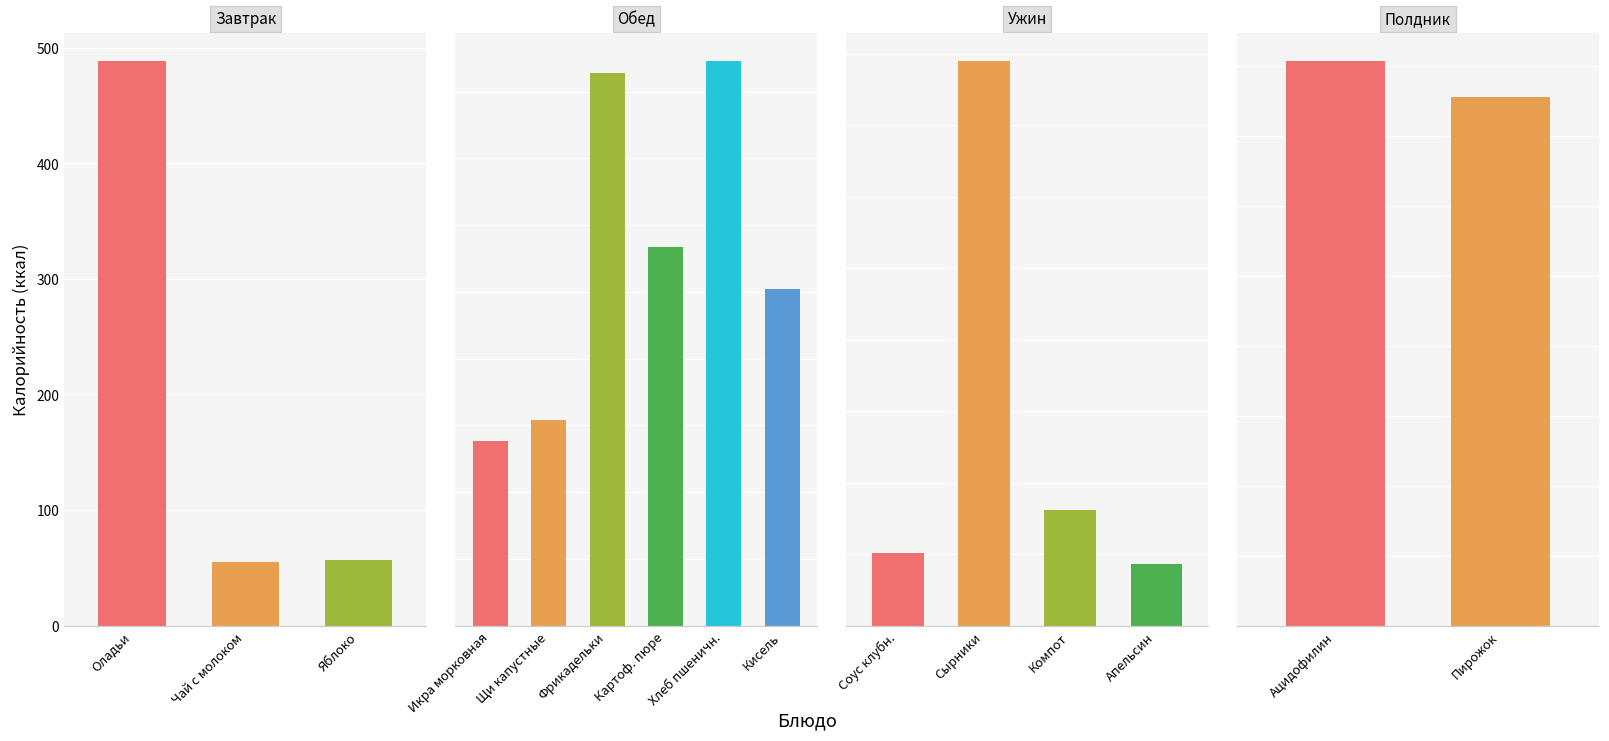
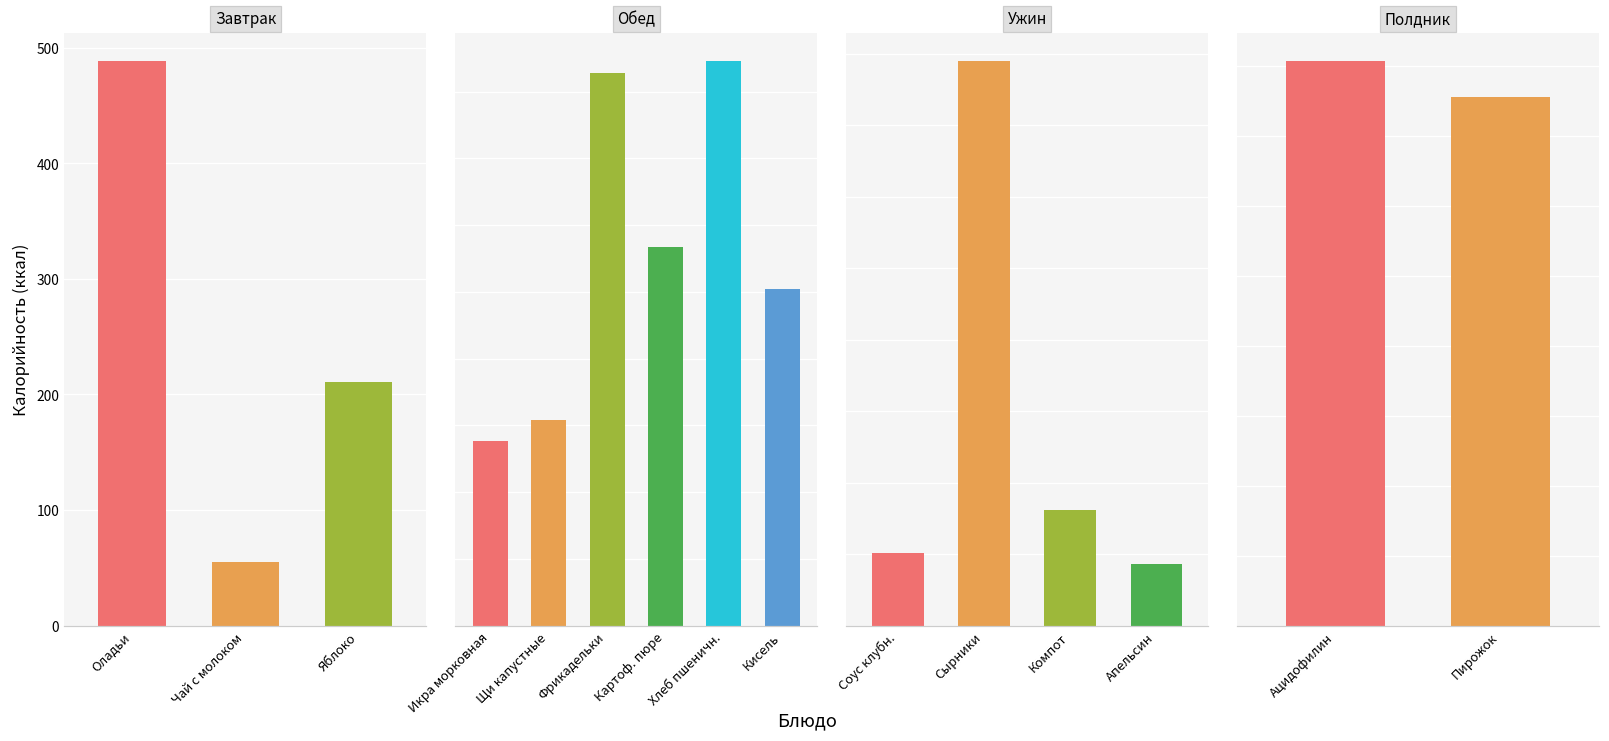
Завтрак, Яблоко: 56 -> 211
